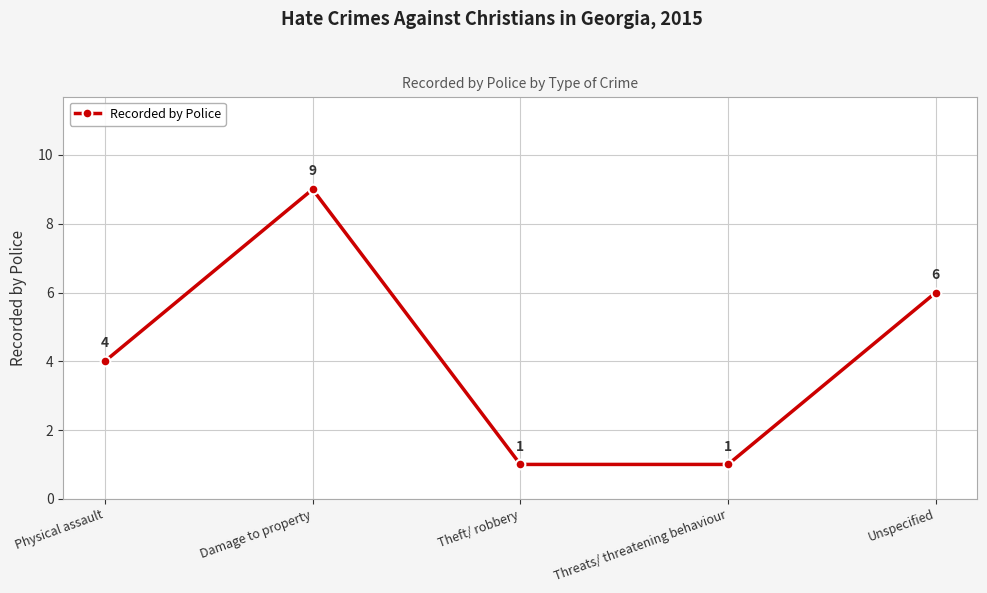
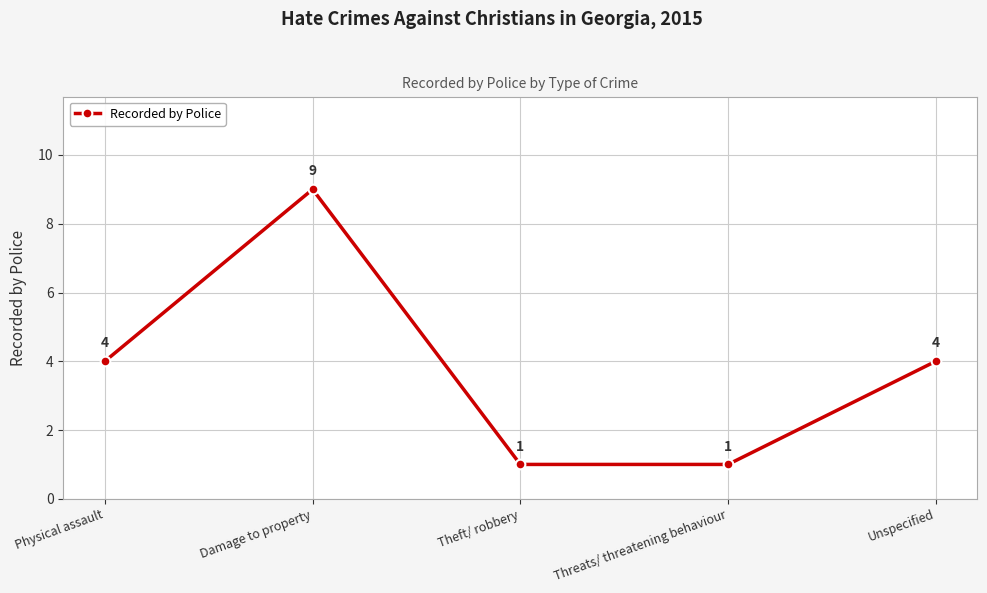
Unspecified: 6 -> 4
